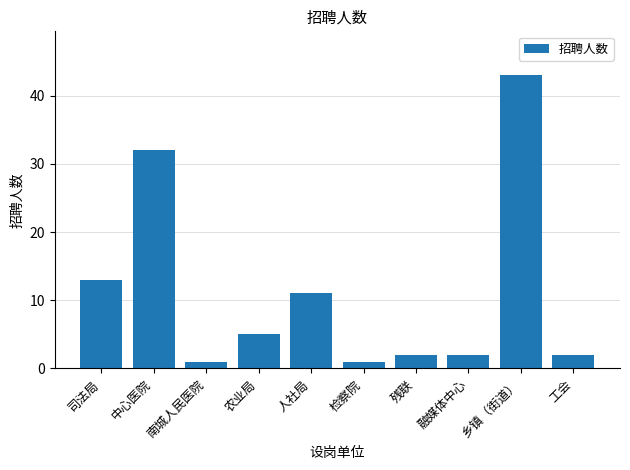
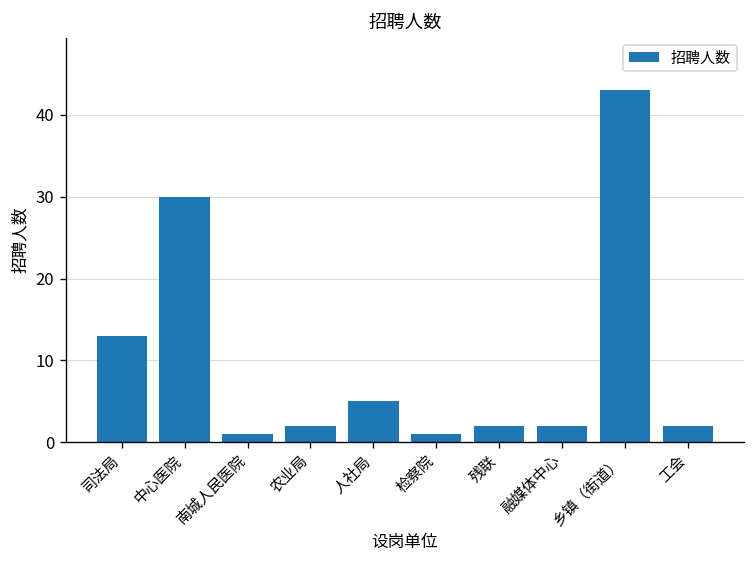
中心医院: 32 -> 30
农业局: 5 -> 2
人社局: 11 -> 5
